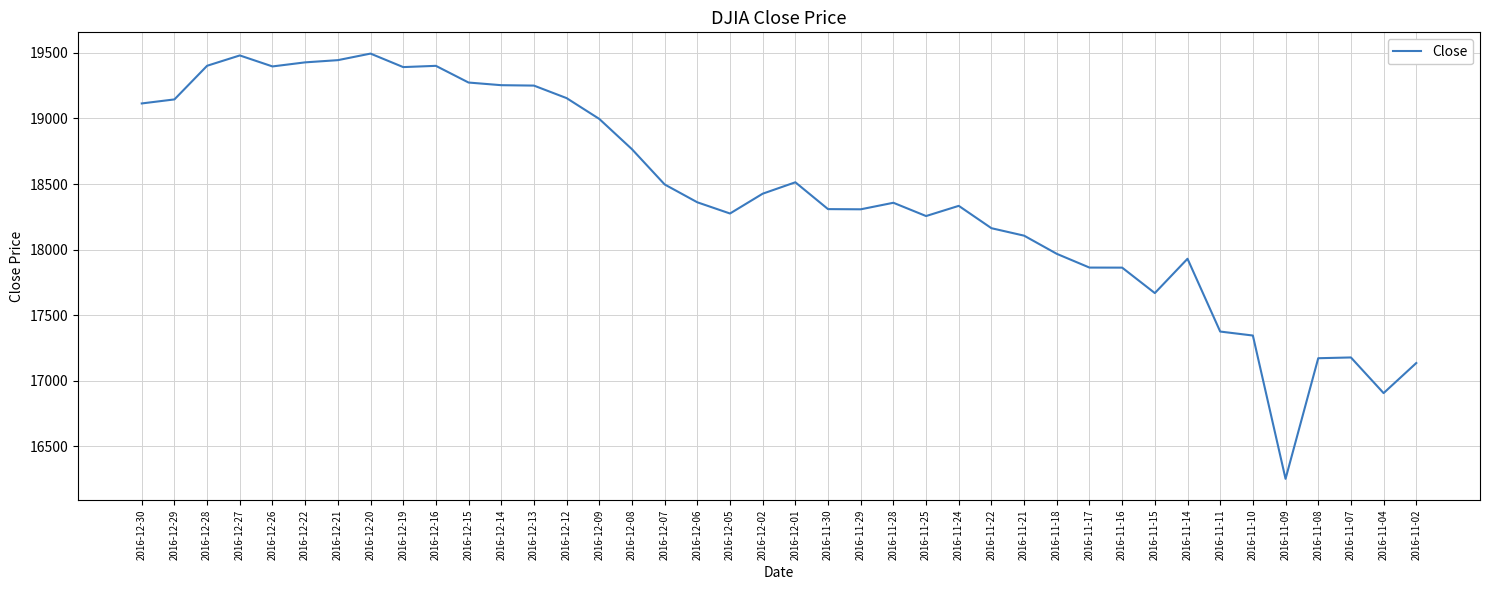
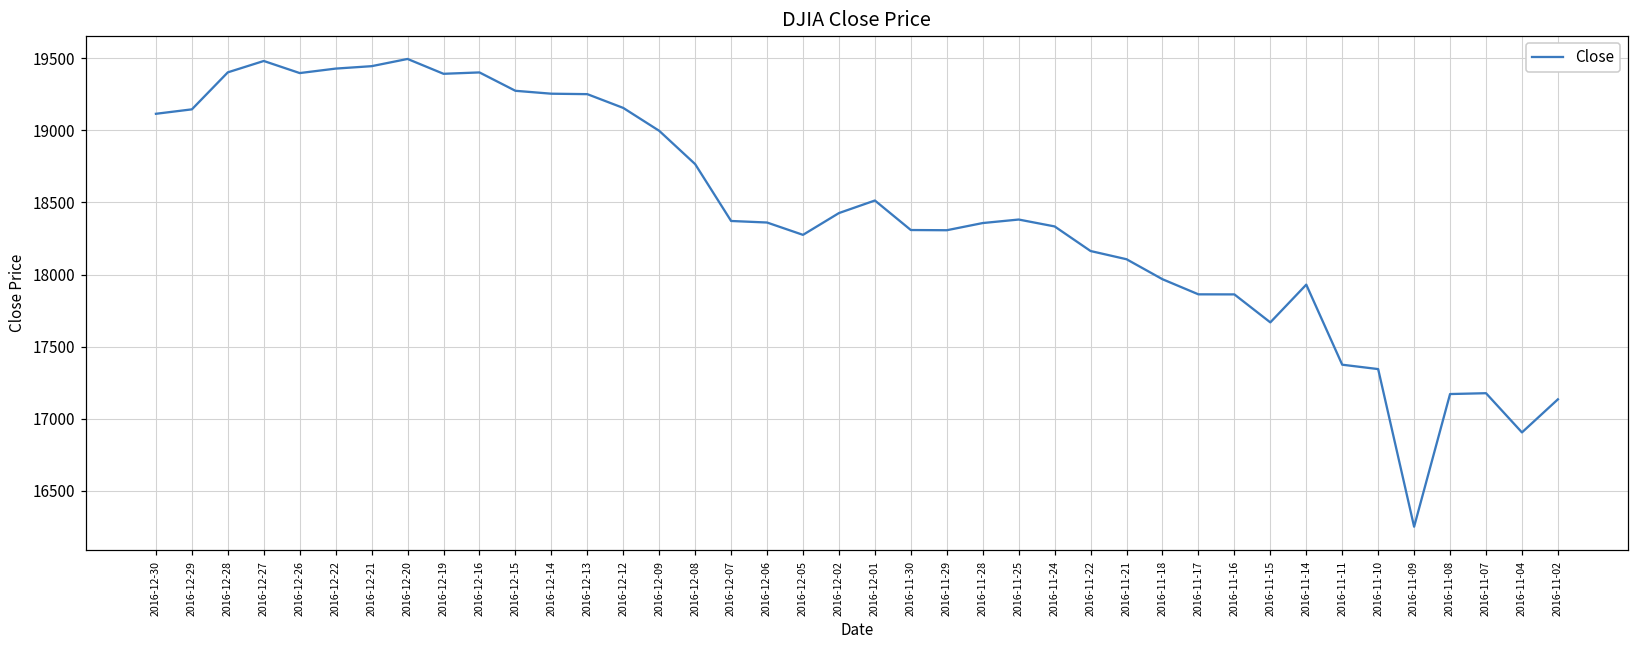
2016-12-07: 18500 -> 18370
2016-11-25: 18260 -> 18380
